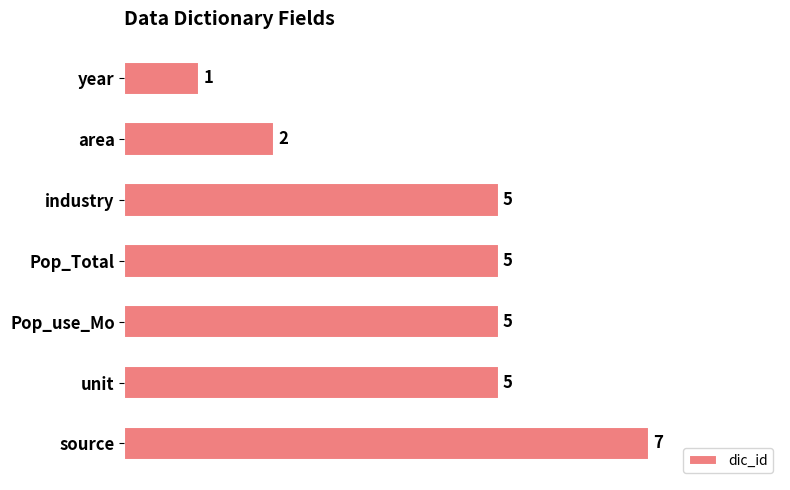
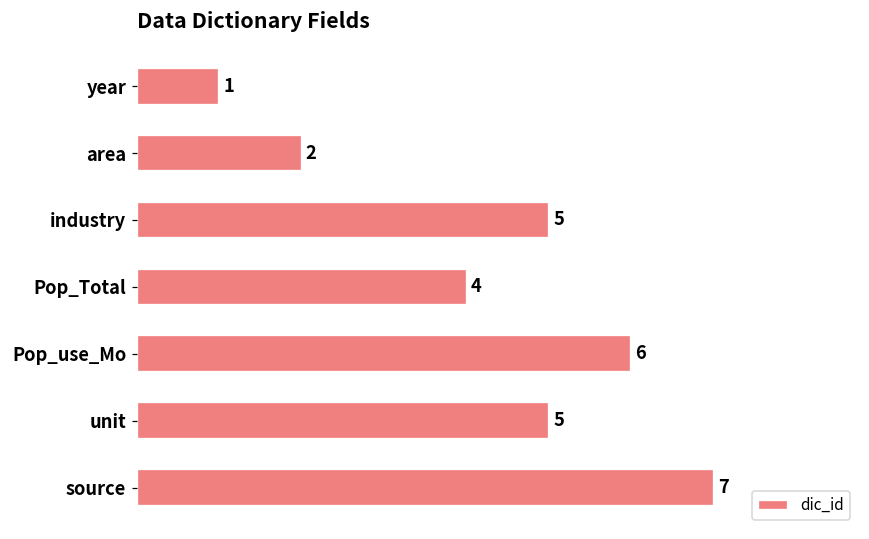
Pop_Total: 5 -> 4
Pop_use_Mo: 5 -> 6
